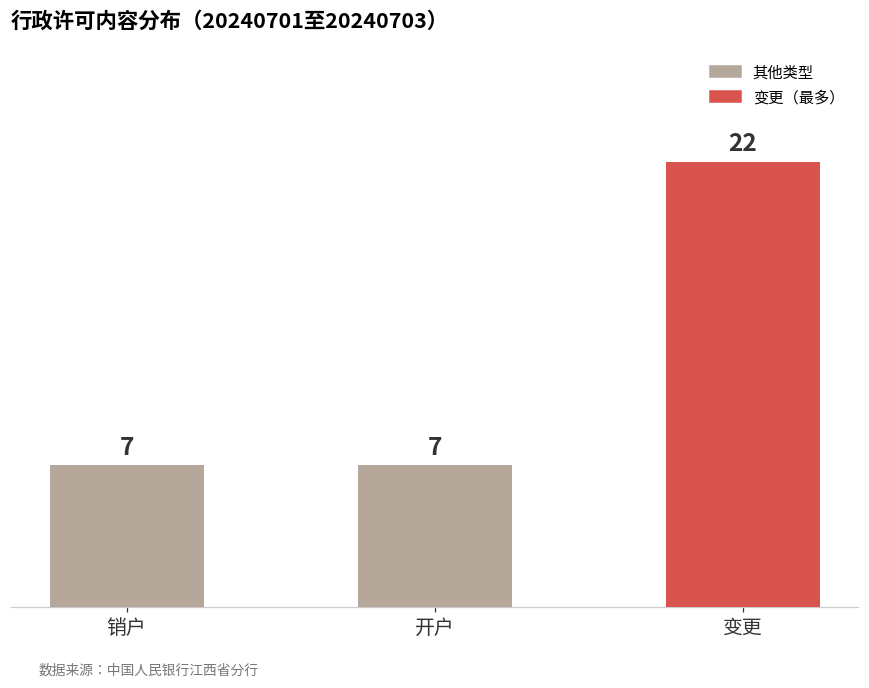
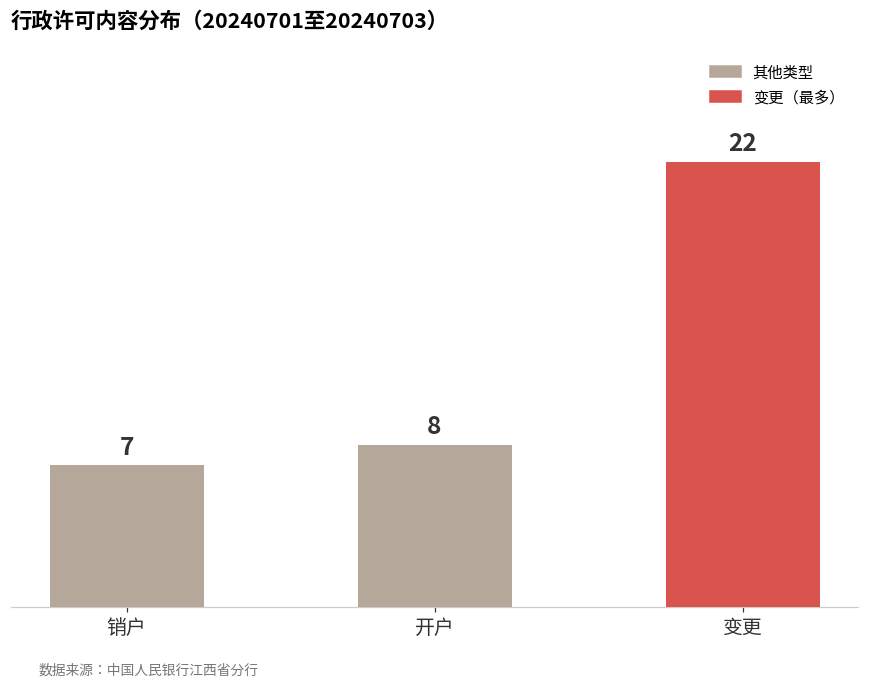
开户: 7 -> 8
